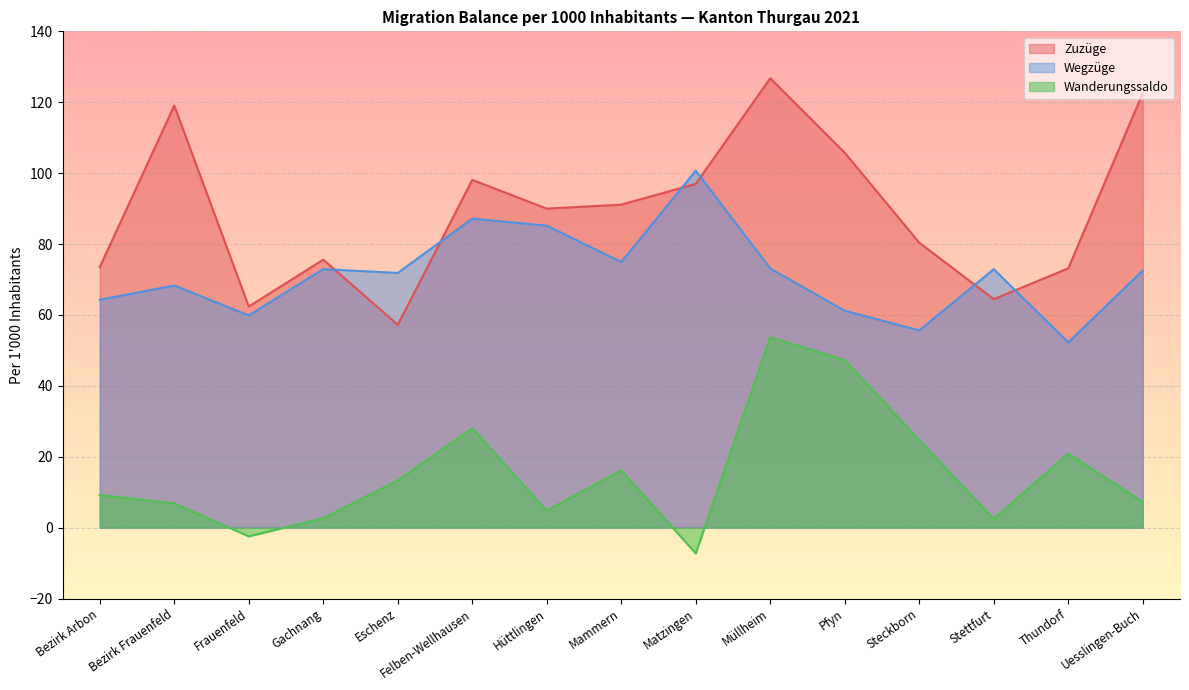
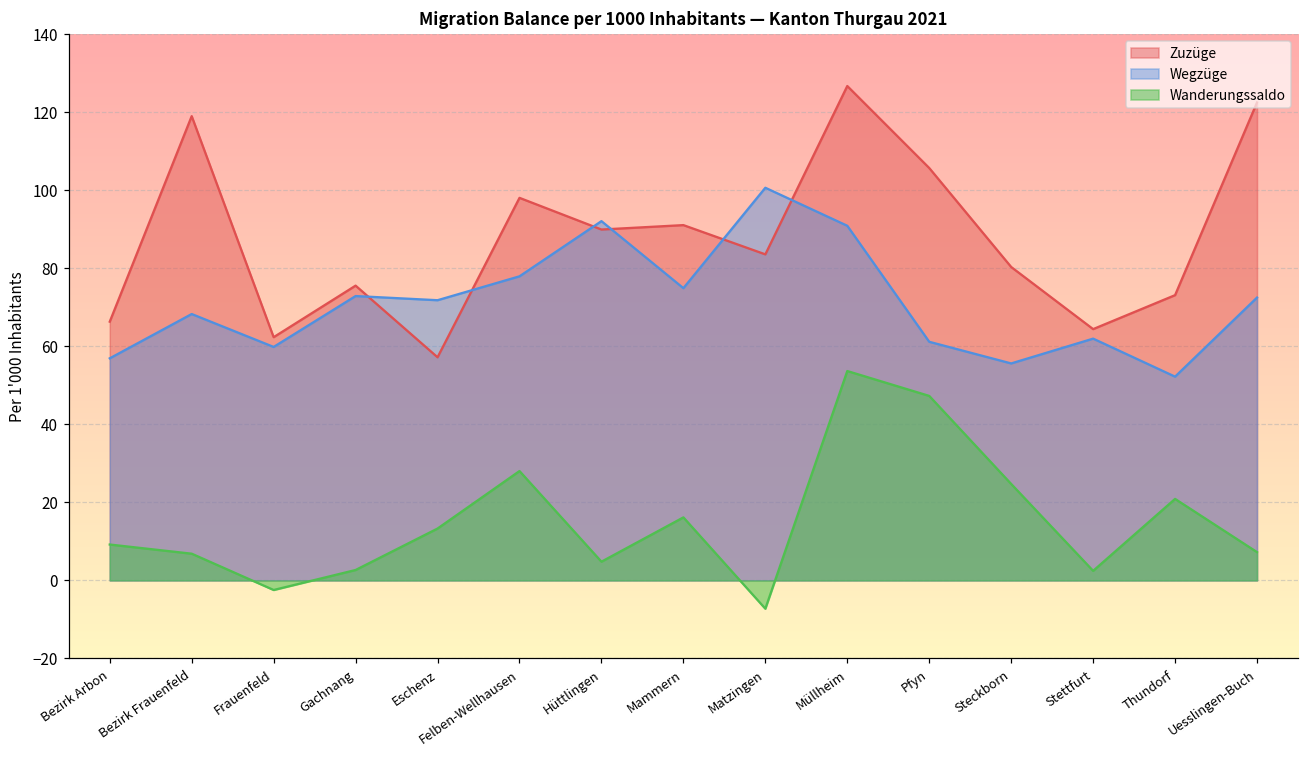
Zuzüge, Bezirk Arbon: 73 -> 66
Wegzüge, Bezirk Arbon: 64 -> 57
Wegzüge, Felben-Wellhausen: 87 -> 78
Wegzüge, Hüttlingen: 85 -> 92
Zuzüge, Matzingen: 97 -> 84
Wegzüge, Müllheim: 73 -> 91
Wegzüge, Stettfurt: 73 -> 62
